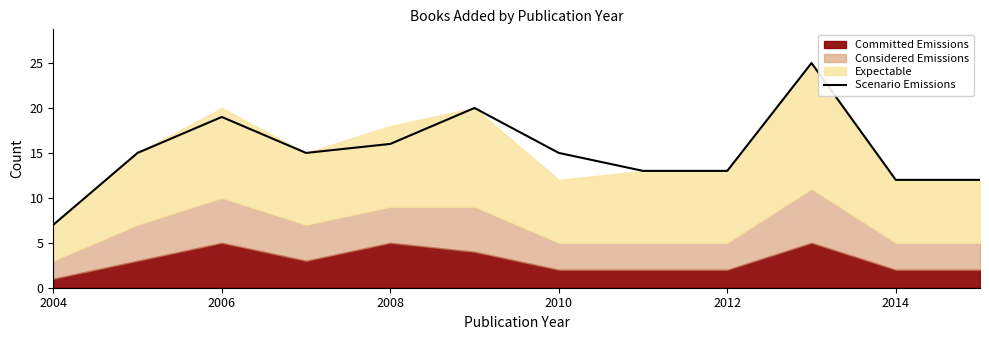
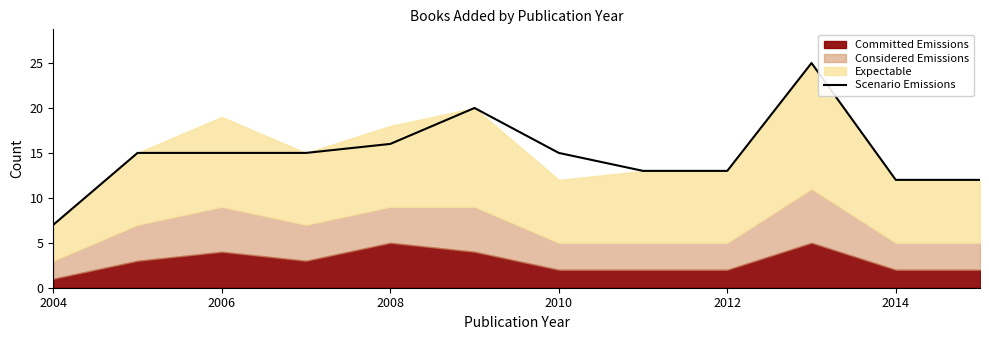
Scenario Emissions, 2006: 19 -> 15
Committed Emissions, 2006: 5 -> 4
